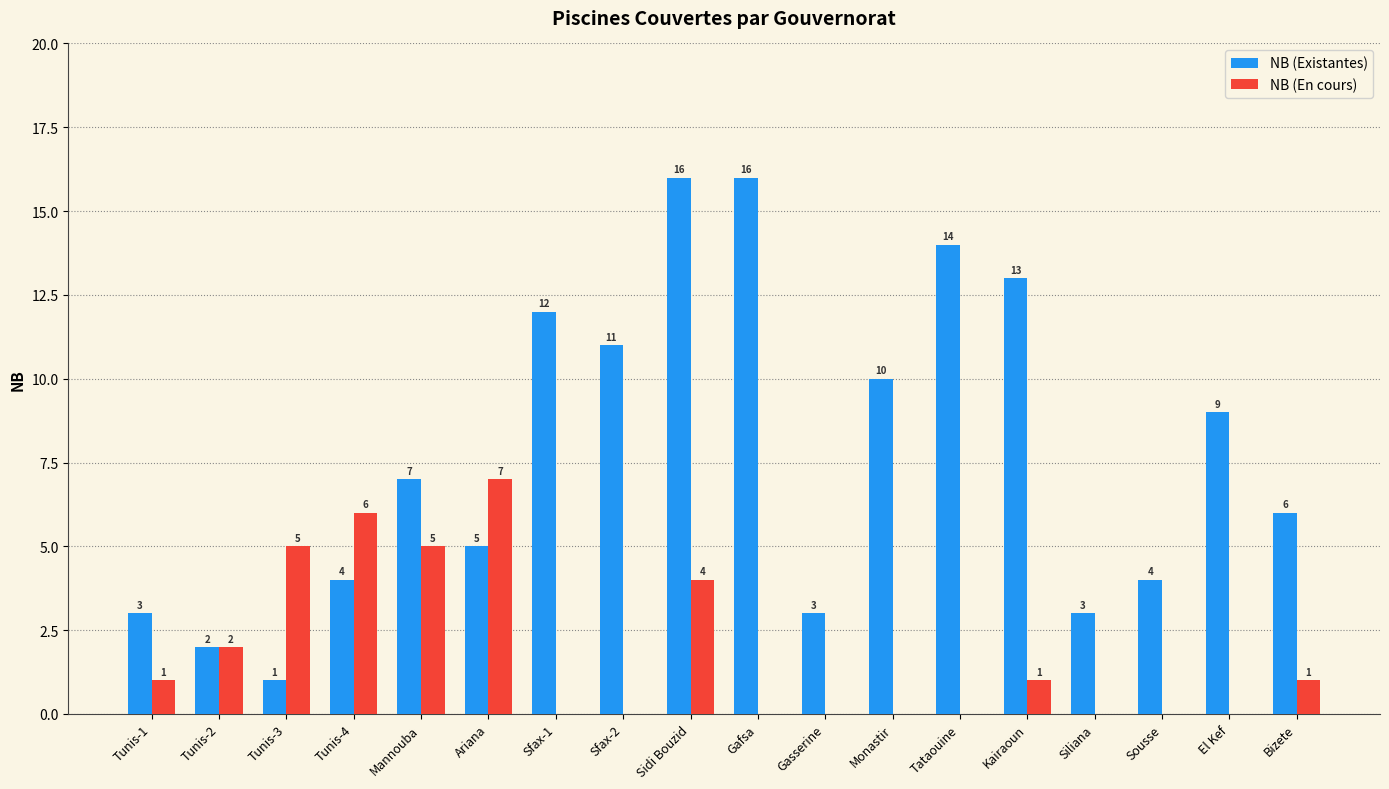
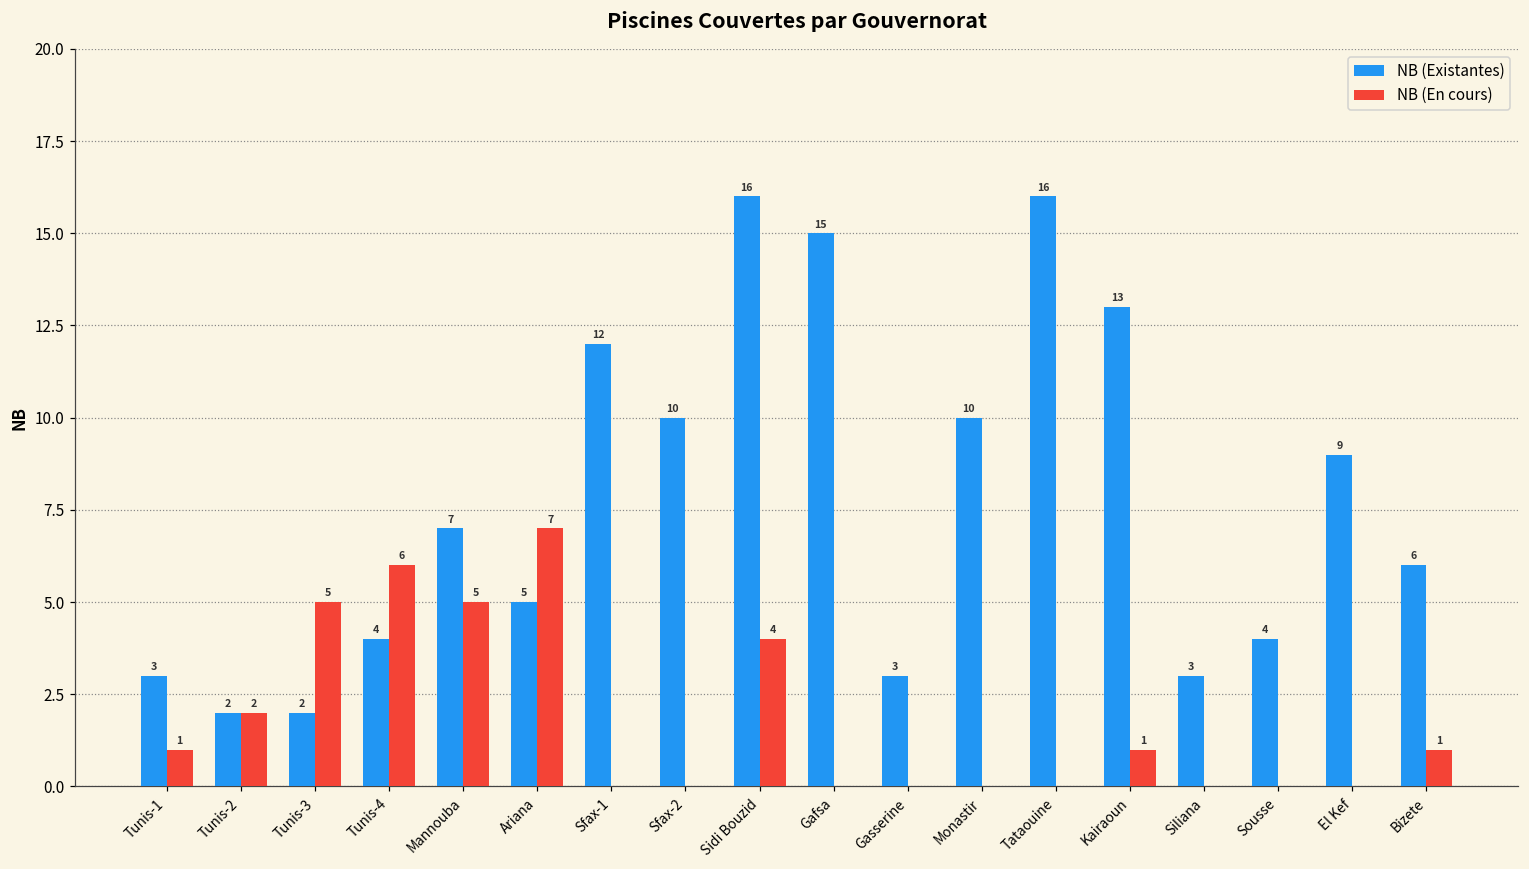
NB (Existantes), Tunis-3: 1 -> 2
NB (Existantes), Sfax-2: 11 -> 10
NB (Existantes), Gafsa: 16 -> 15
NB (Existantes), Tataouine: 14 -> 16
